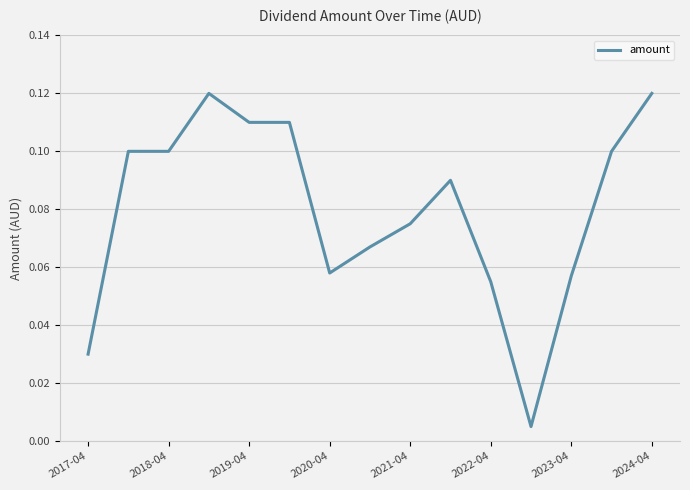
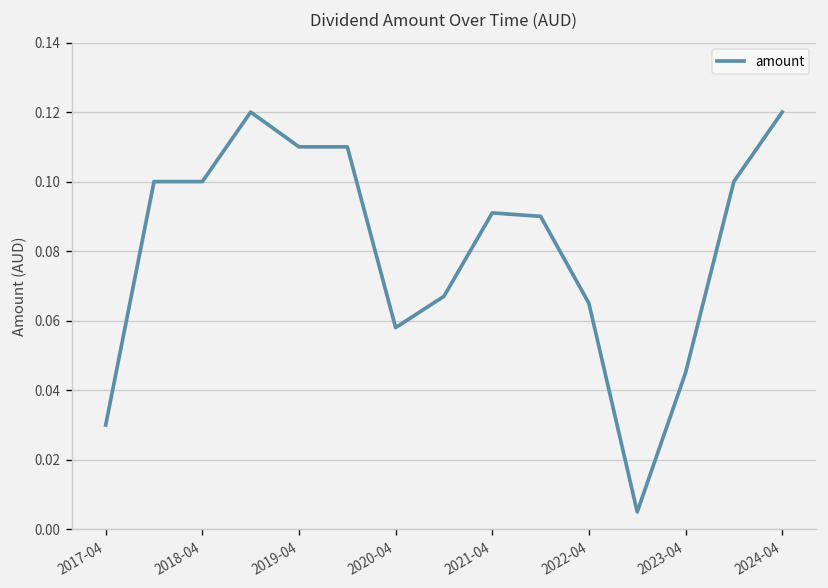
2021-04: 0.075 -> 0.091
2022-04: 0.055 -> 0.065
2023-04: 0.057 -> 0.045
